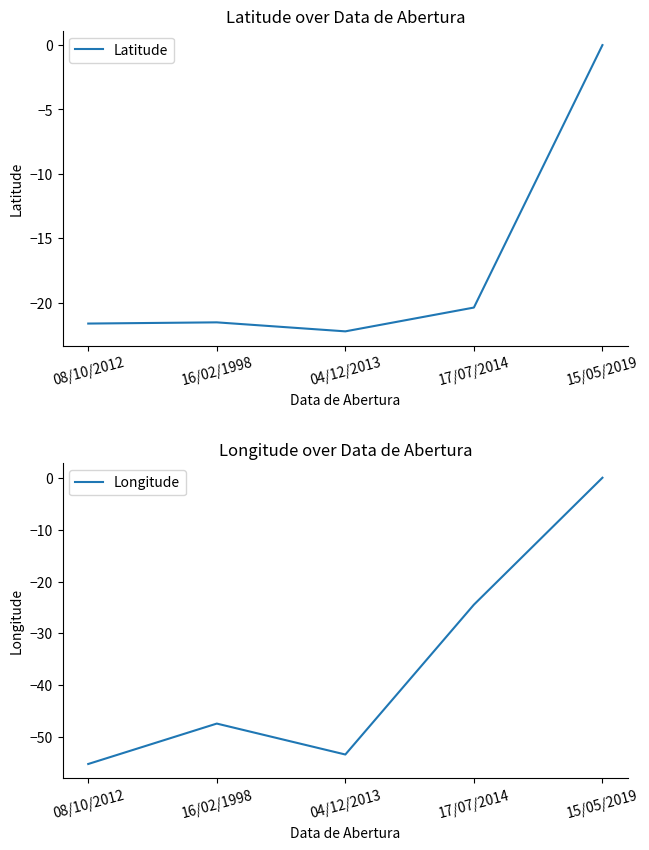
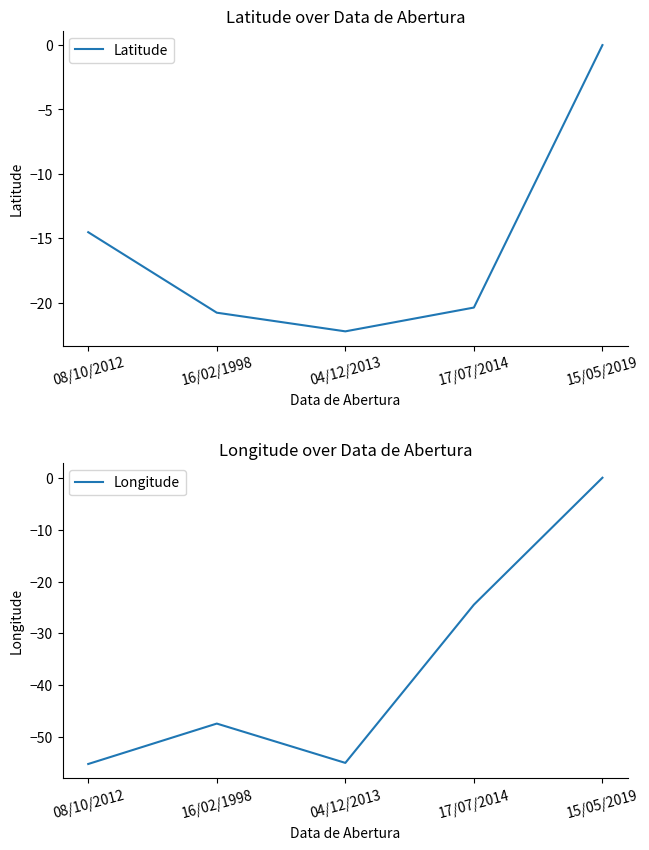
Latitude over Data de Abertura, 08/10/2012: -21.6 -> -14.5
Latitude over Data de Abertura, 16/02/1998: -21.5 -> -20.8
Longitude over Data de Abertura, 04/12/2013: -53 -> -55
